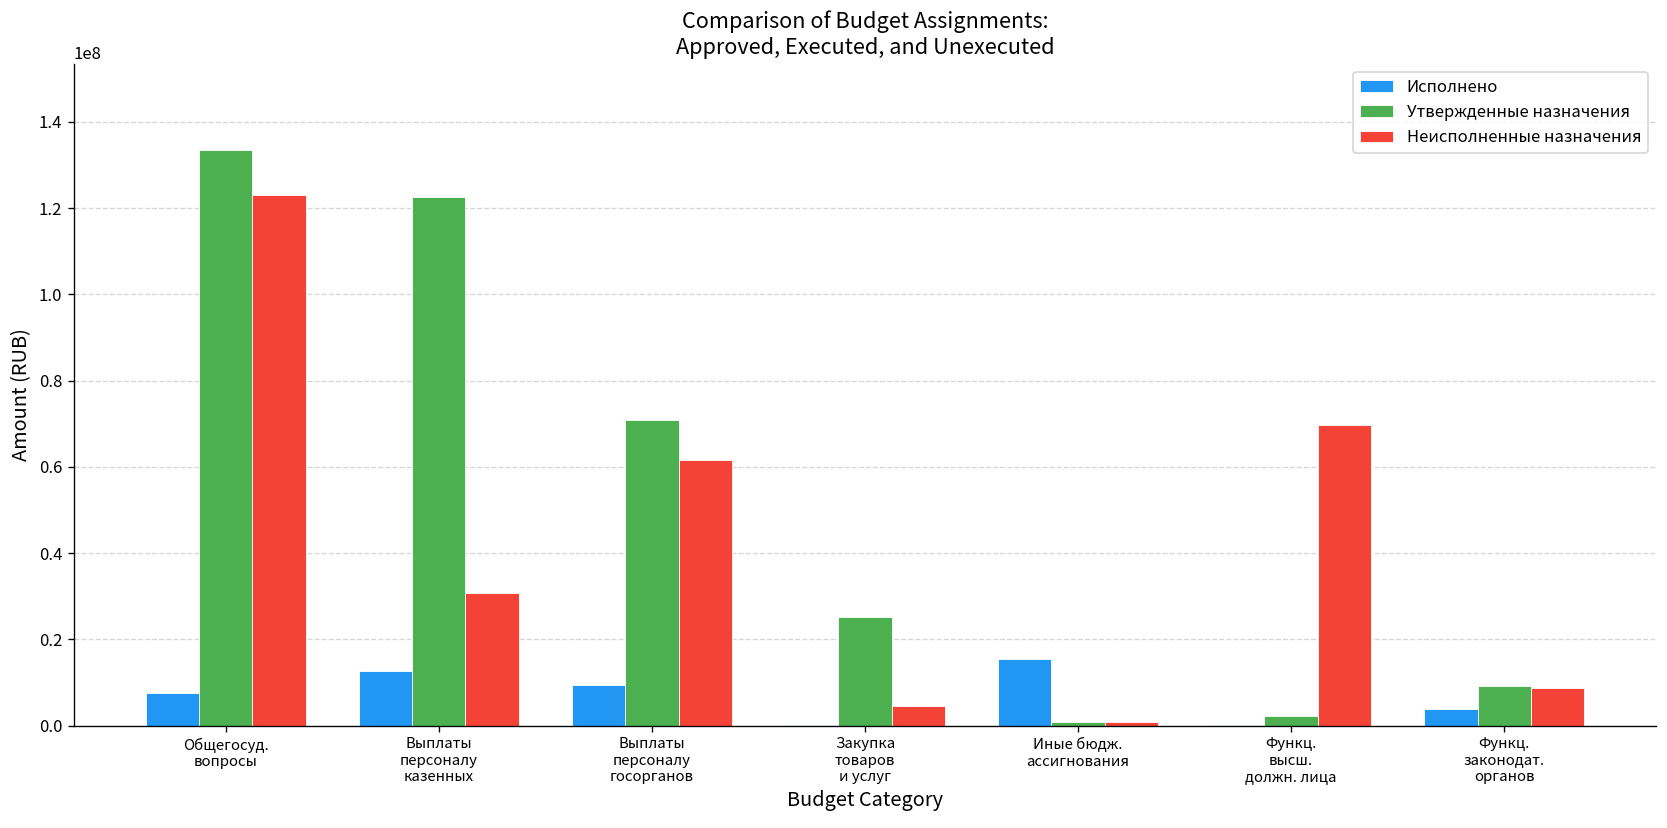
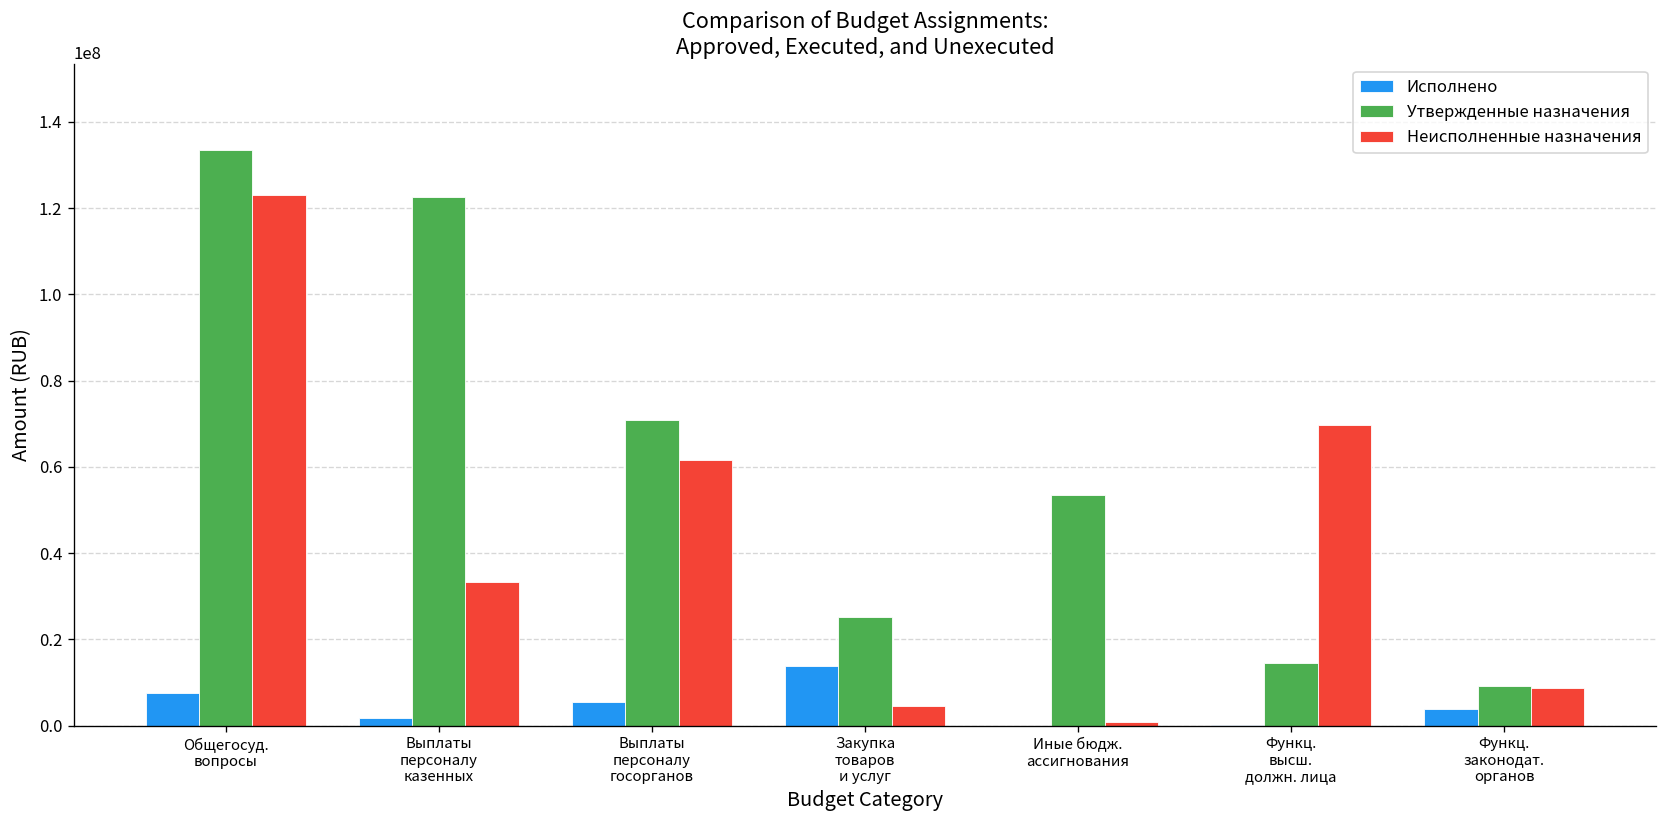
Исполнено, Выплаты персоналу казенных: 13000000 -> 2000000
Неисполненные назначения, Выплаты персоналу казенных: 31000000 -> 33000000
Исполнено, Выплаты персоналу госорганов: 9000000 -> 6000000
Исполнено, Закупка товаров и услуг: 0 -> 14000000
Исполнено, Иные бюдж. ассигнования: 16000000 -> 0
Утвержденные назначения, Иные бюдж. ассигнования: 1000000 -> 53000000
Утвержденные назначения, Функц. высш. должн. лица: 2000000 -> 15000000
